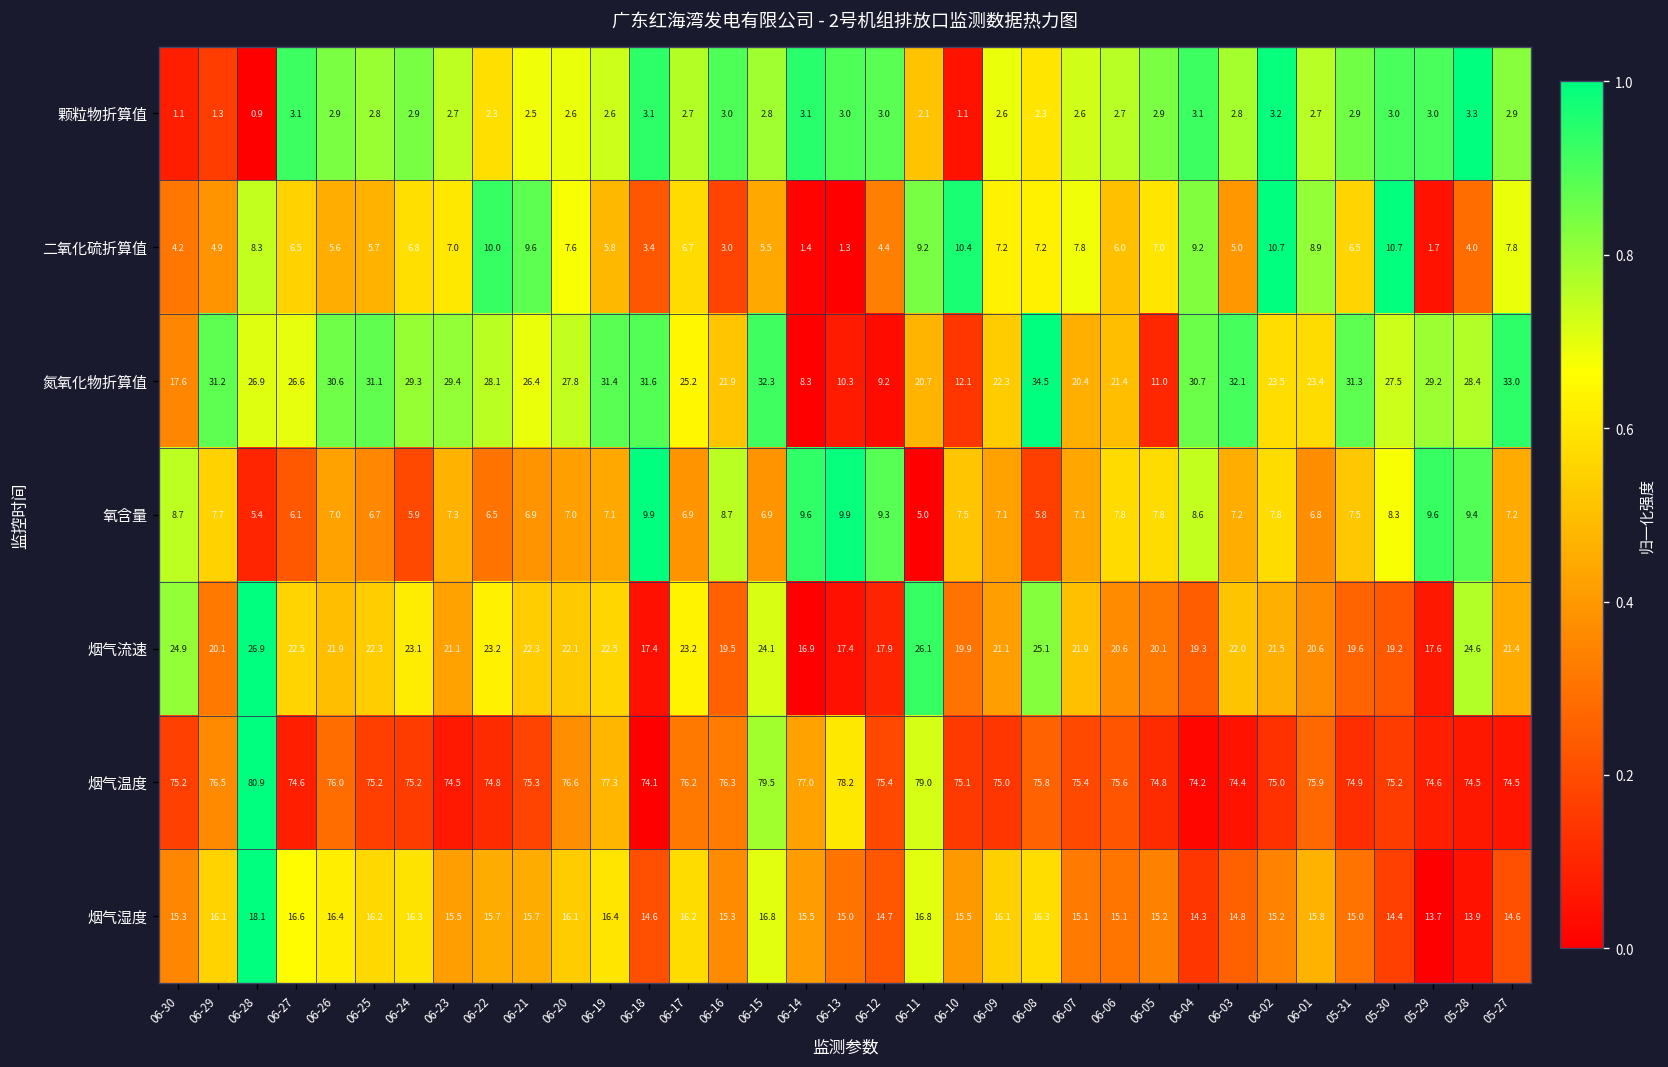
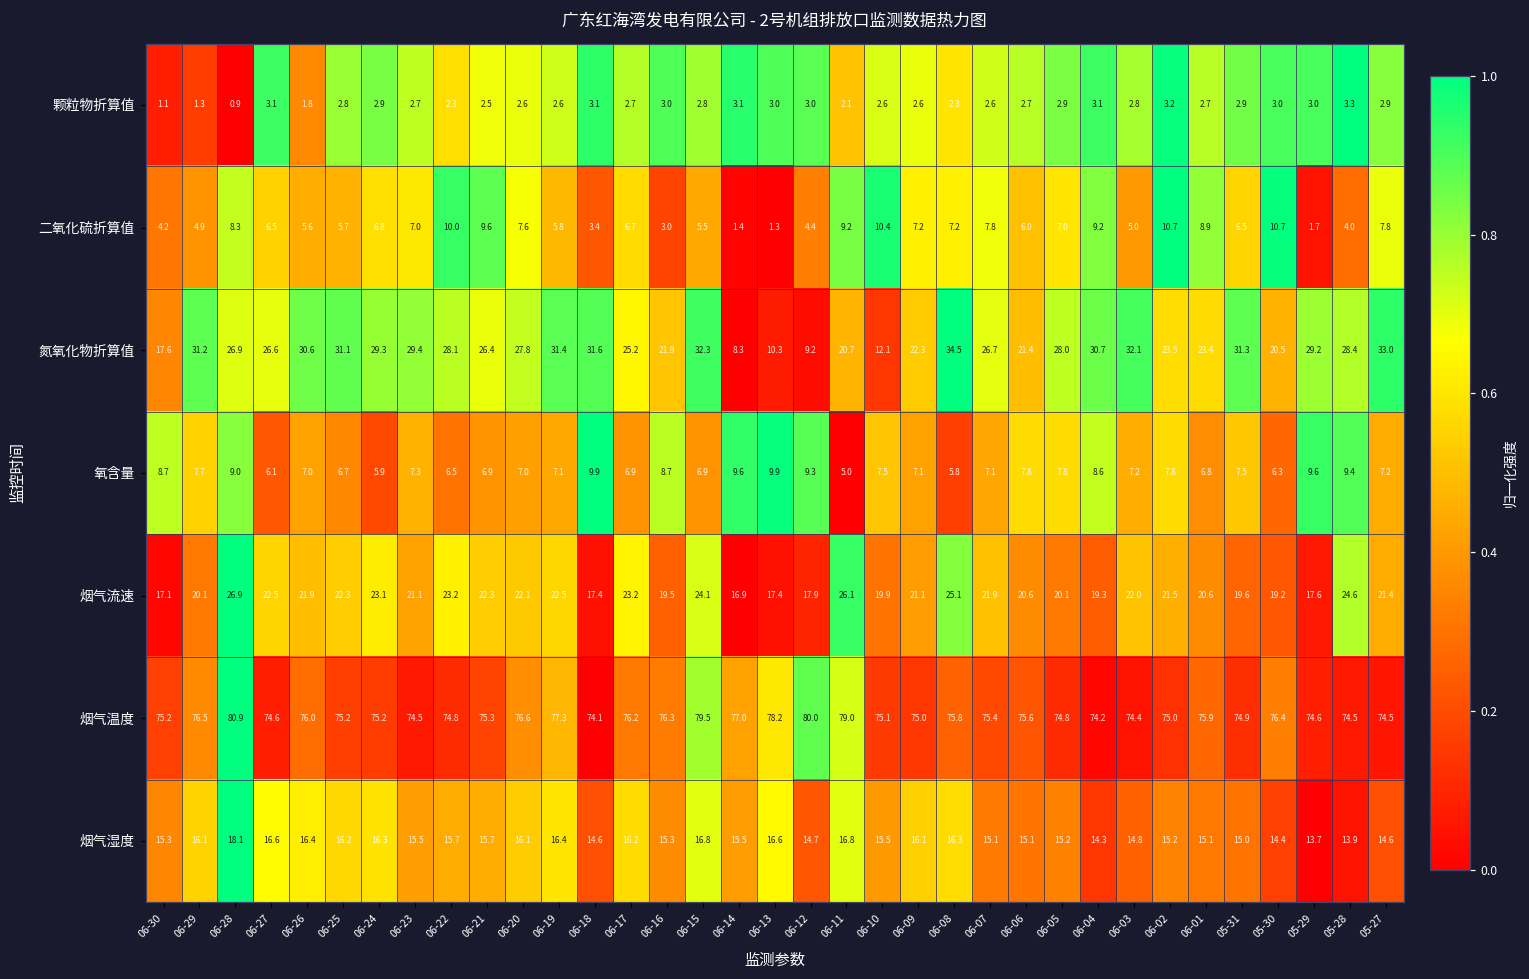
颗粒物折算值, 06-26: 2.9 -> 1.8
颗粒物折算值, 06-10: 1.1 -> 2.6
氮氧化物折算值, 06-07: 20.4 -> 26.7
氮氧化物折算值, 06-05: 11.0 -> 28.0
氮氧化物折算值, 05-30: 27.5 -> 20.5
氧含量, 06-28: 5.4 -> 9.0
氧含量, 05-30: 8.3 -> 6.3
烟气流速, 06-30: 24.9 -> 17.1
烟气温度, 06-12: 75.4 -> 80.0
烟气温度, 05-30: 75.2 -> 76.4
烟气湿度, 06-13: 15.0 -> 16.6
烟气湿度, 06-01: 15.8 -> 15.1
